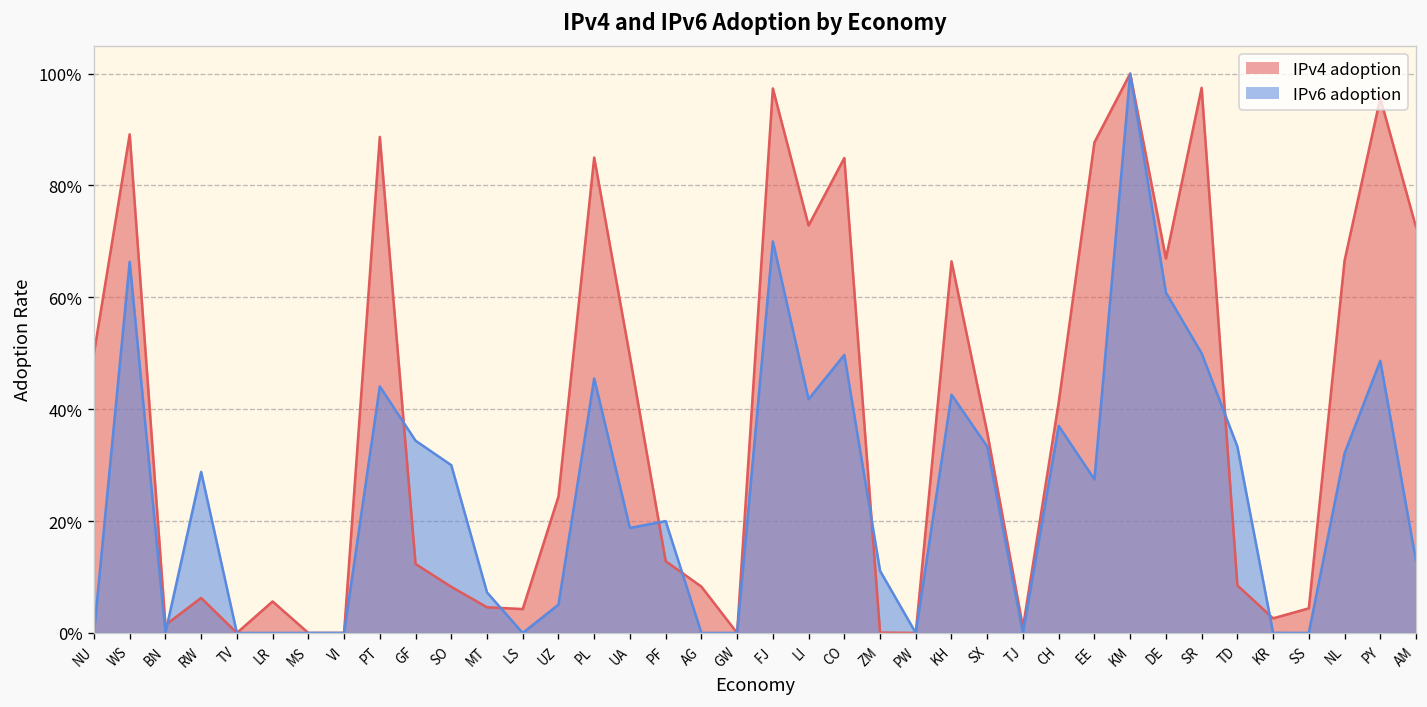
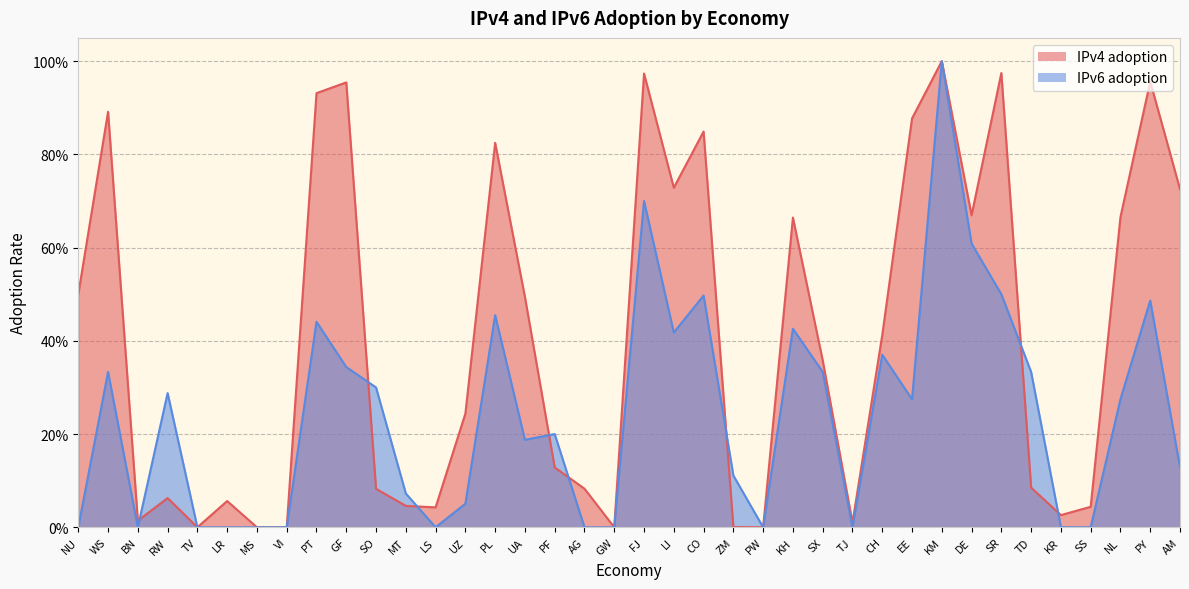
IPv6 adoption, WS: 66% -> 33%
IPv4 adoption, PT: 89% -> 93%
IPv4 adoption, GF: 12% -> 95%
IPv4 adoption, PL: 85% -> 82%
IPv6 adoption, NL: 32% -> 27%
